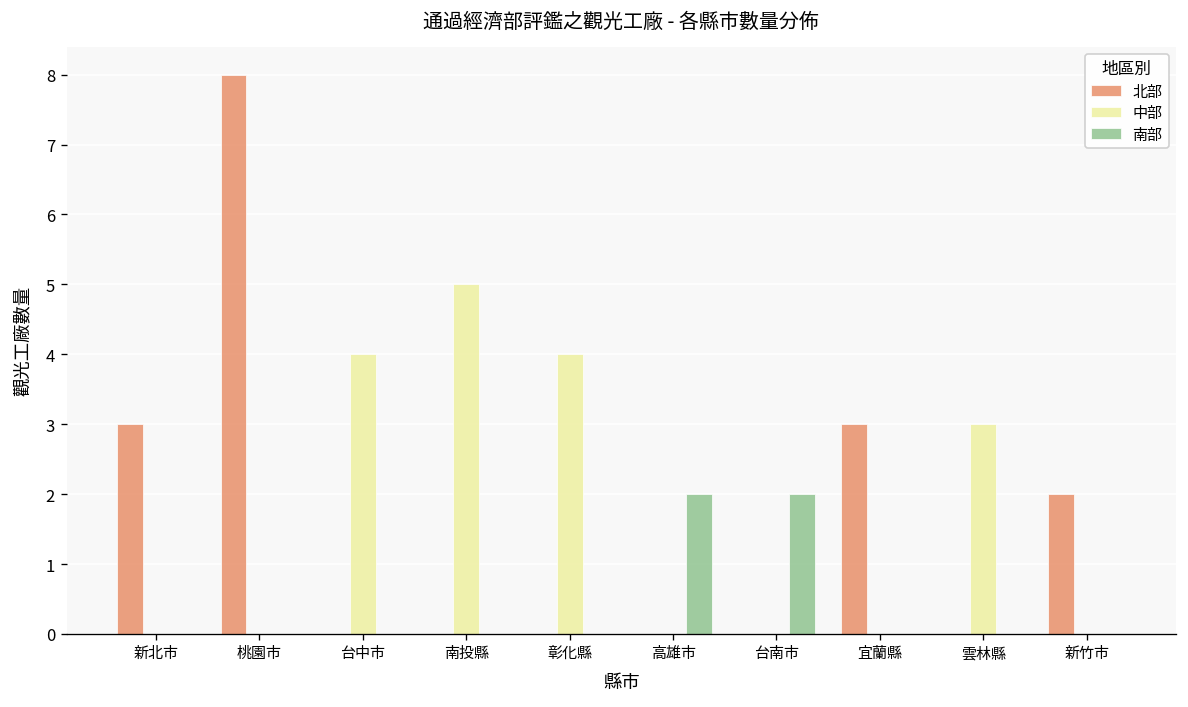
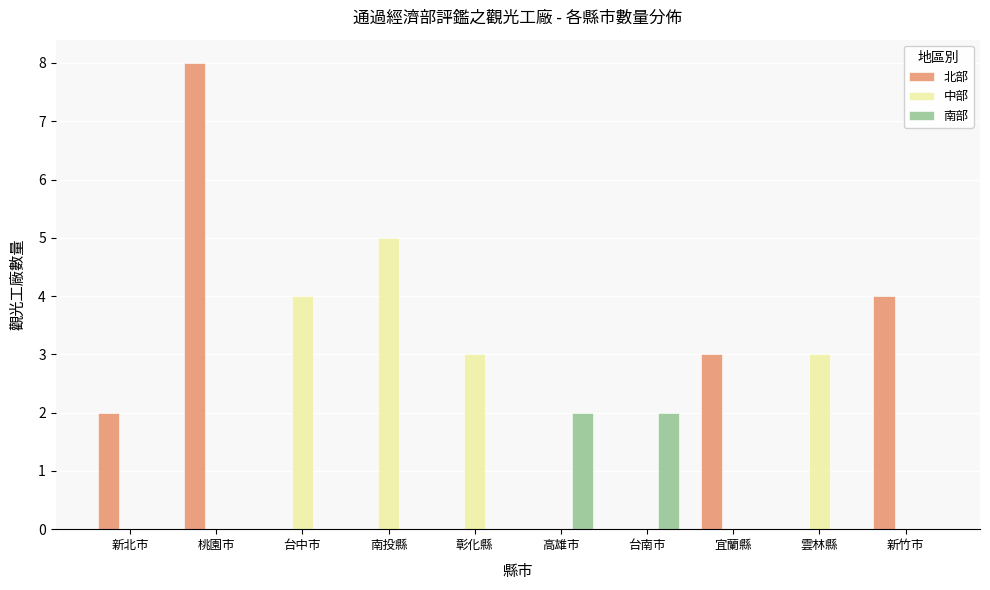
北部, 新北市: 3 -> 2
中部, 彰化縣: 4 -> 3
北部, 新竹市: 2 -> 4
